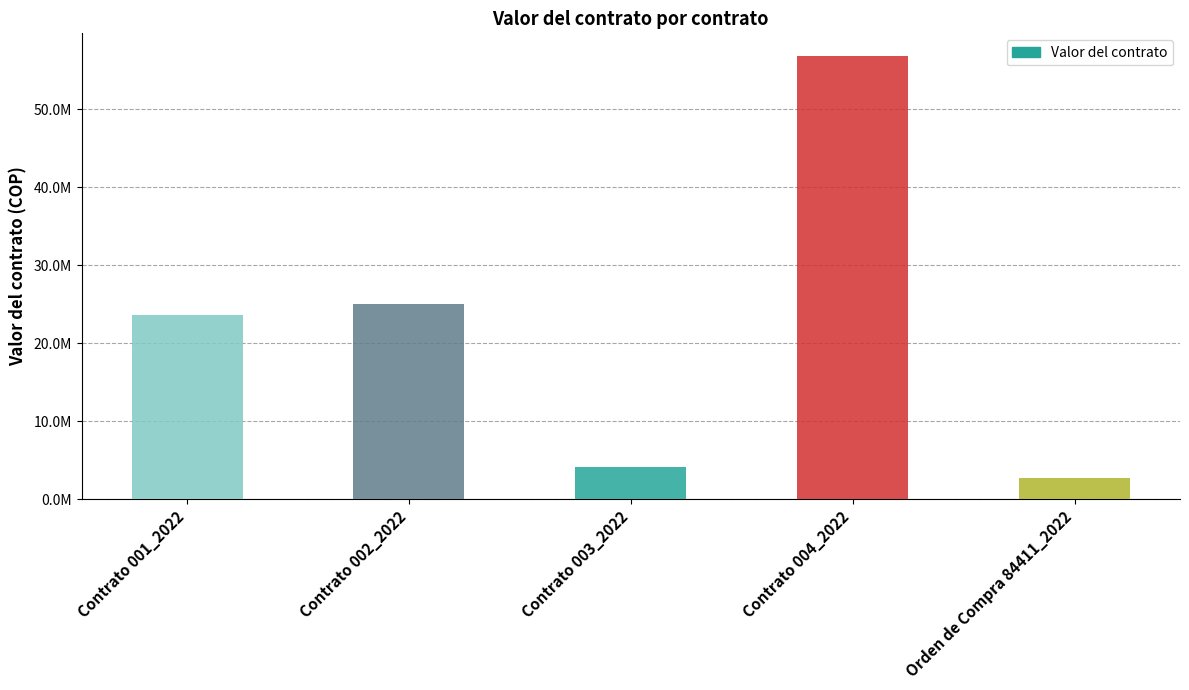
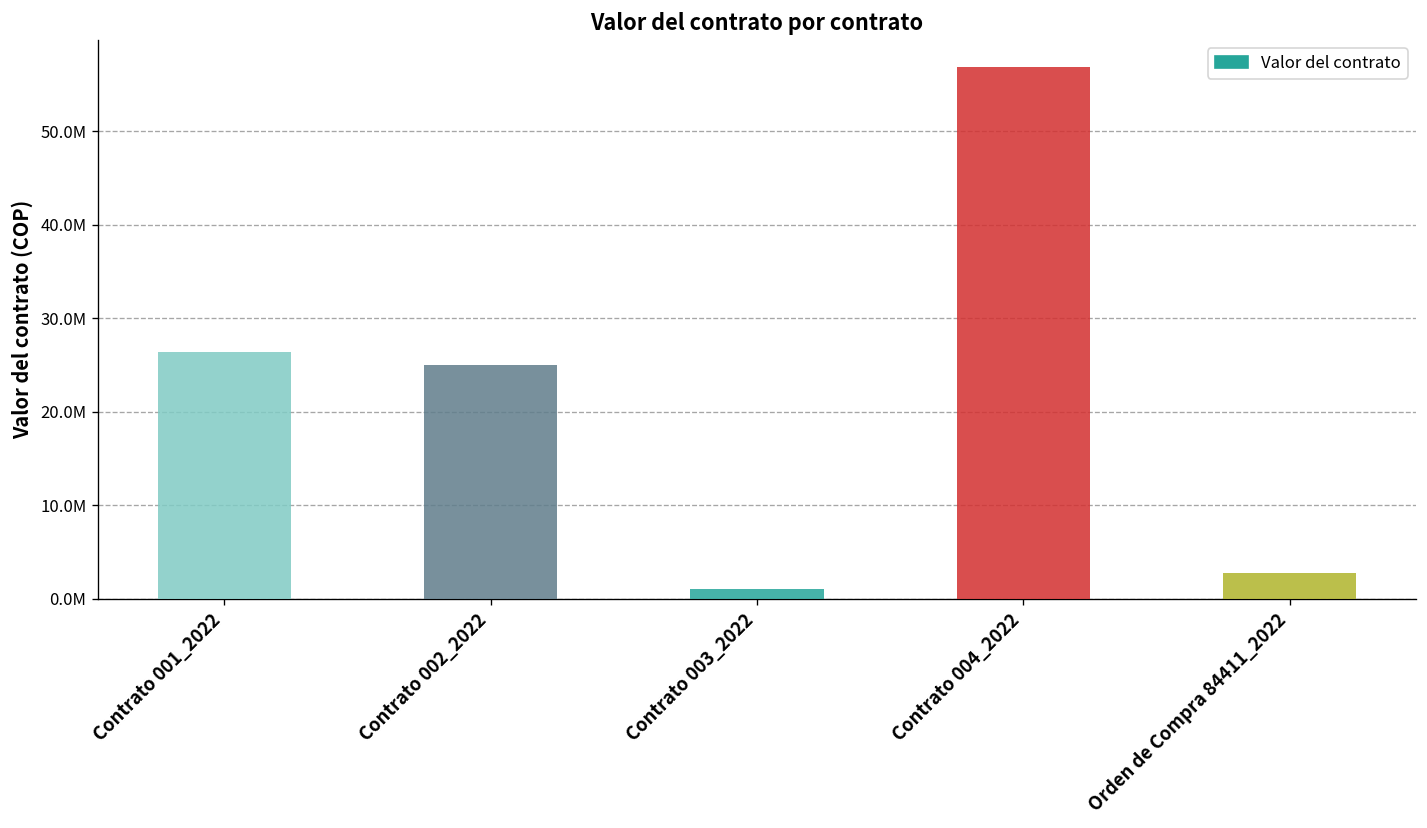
Contrato 001_2022: 24000000 -> 26000000
Contrato 003_2022: 4000000 -> 1000000
